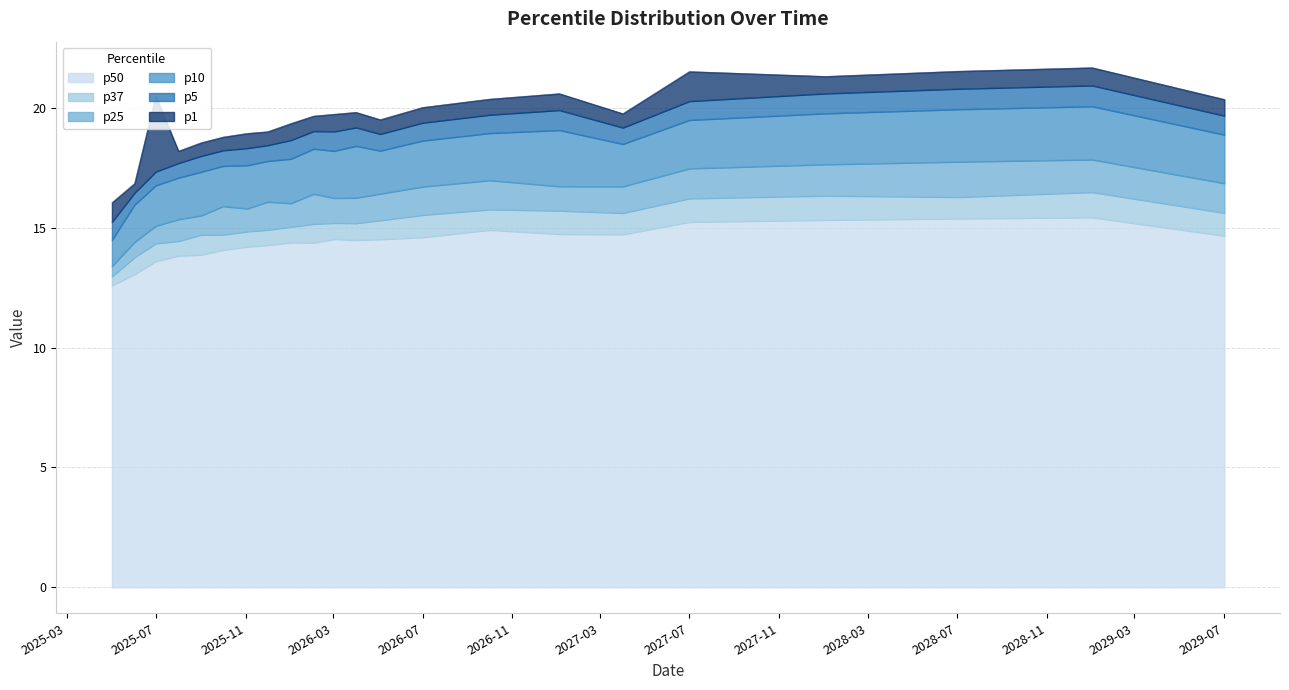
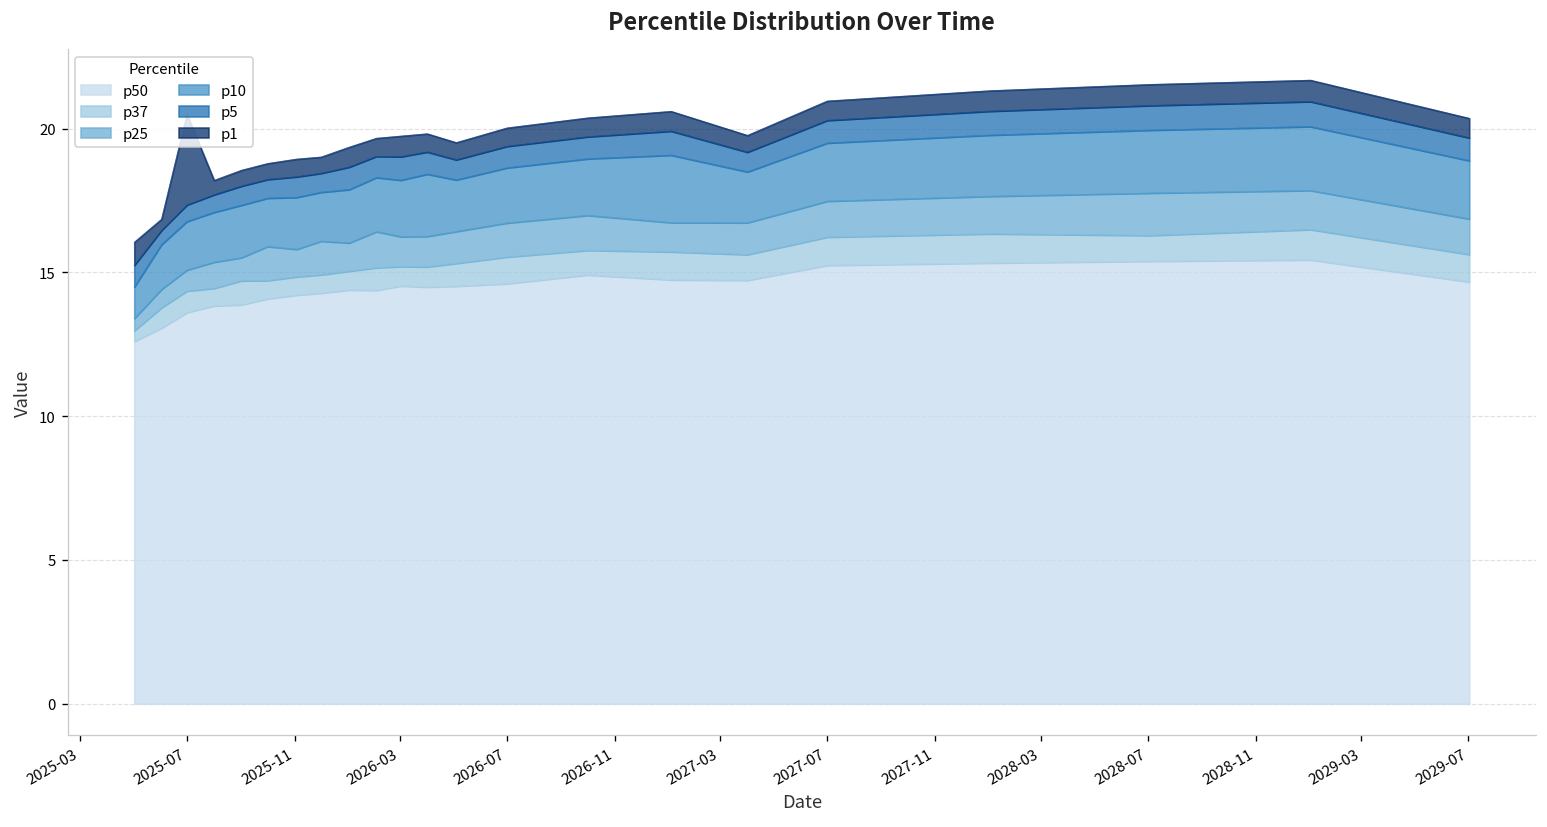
p1, 2027-07: 21.5 -> 21.0
